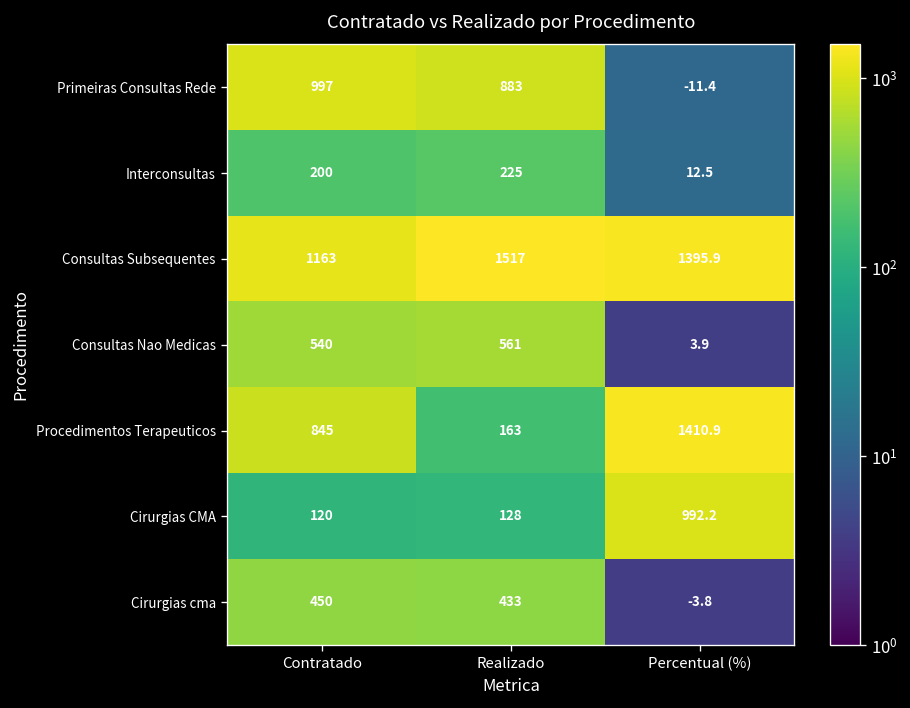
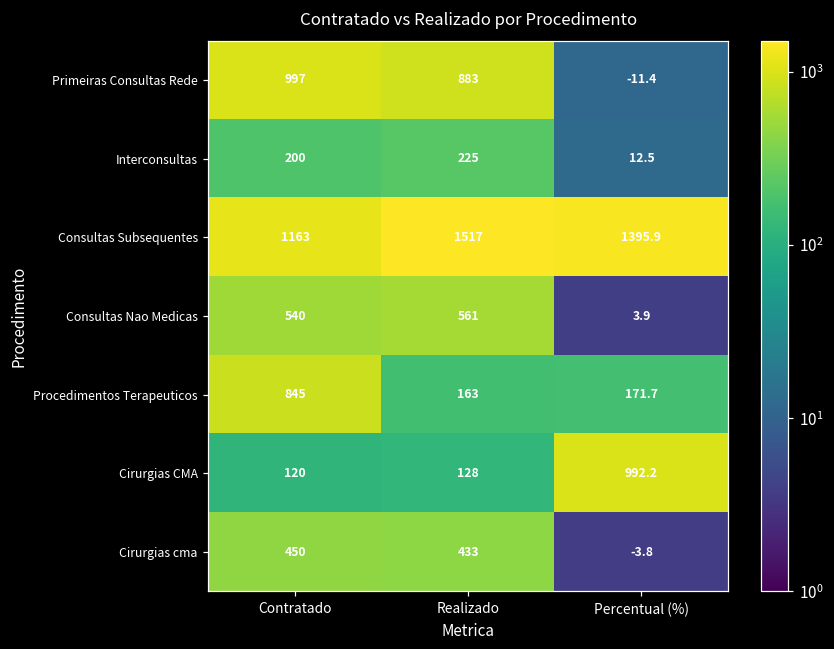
Procedimentos Terapeuticos, Percentual (%): 1410.9 -> 171.7
